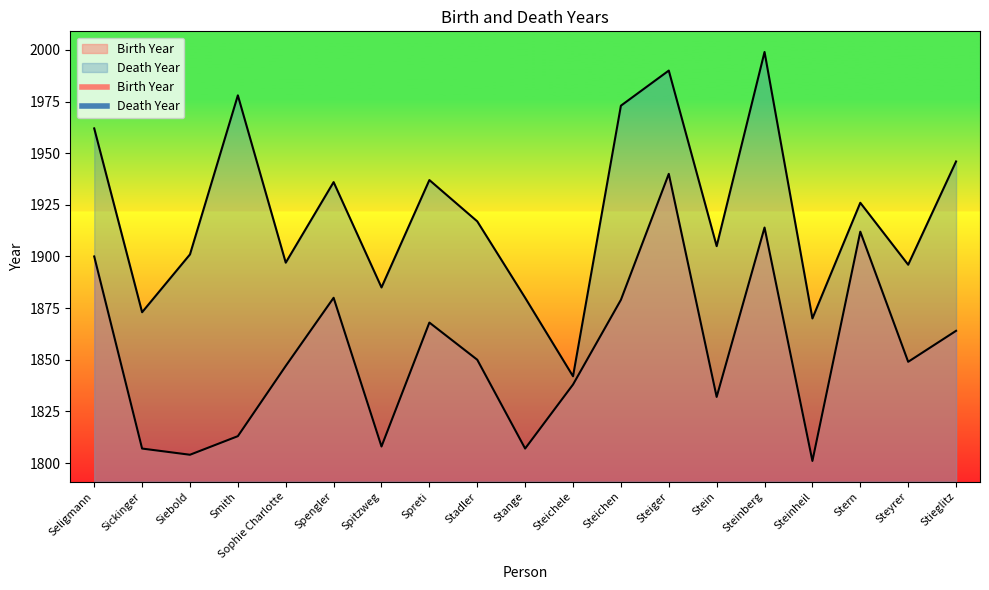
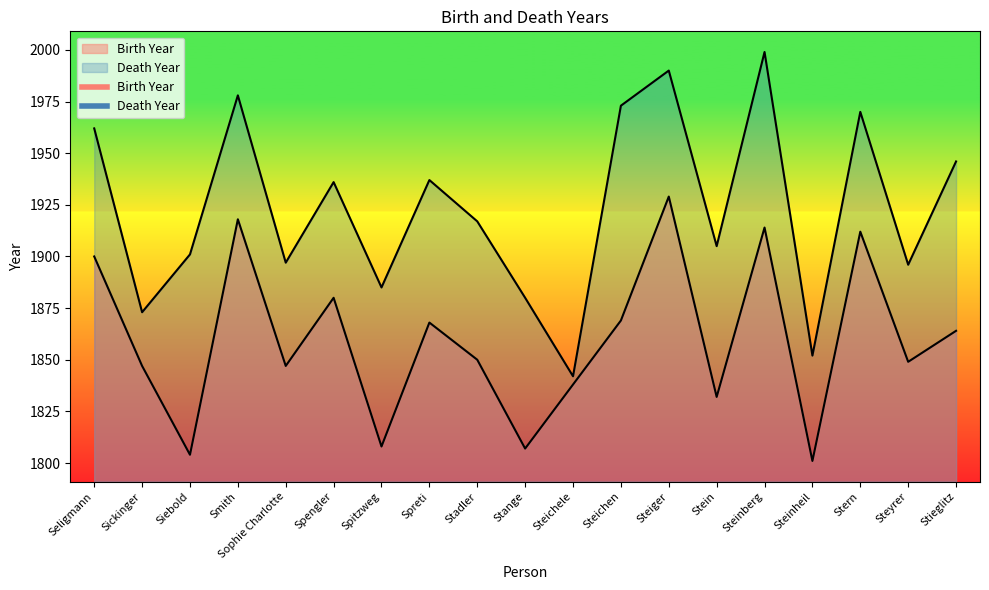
Birth Year, Sickinger: 1807 -> 1847
Birth Year, Smith: 1813 -> 1918
Birth Year, Steichen: 1879 -> 1869
Birth Year, Steiger: 1940 -> 1929
Death Year, Steinheil: 1870 -> 1852
Death Year, Stern: 1926 -> 1970
